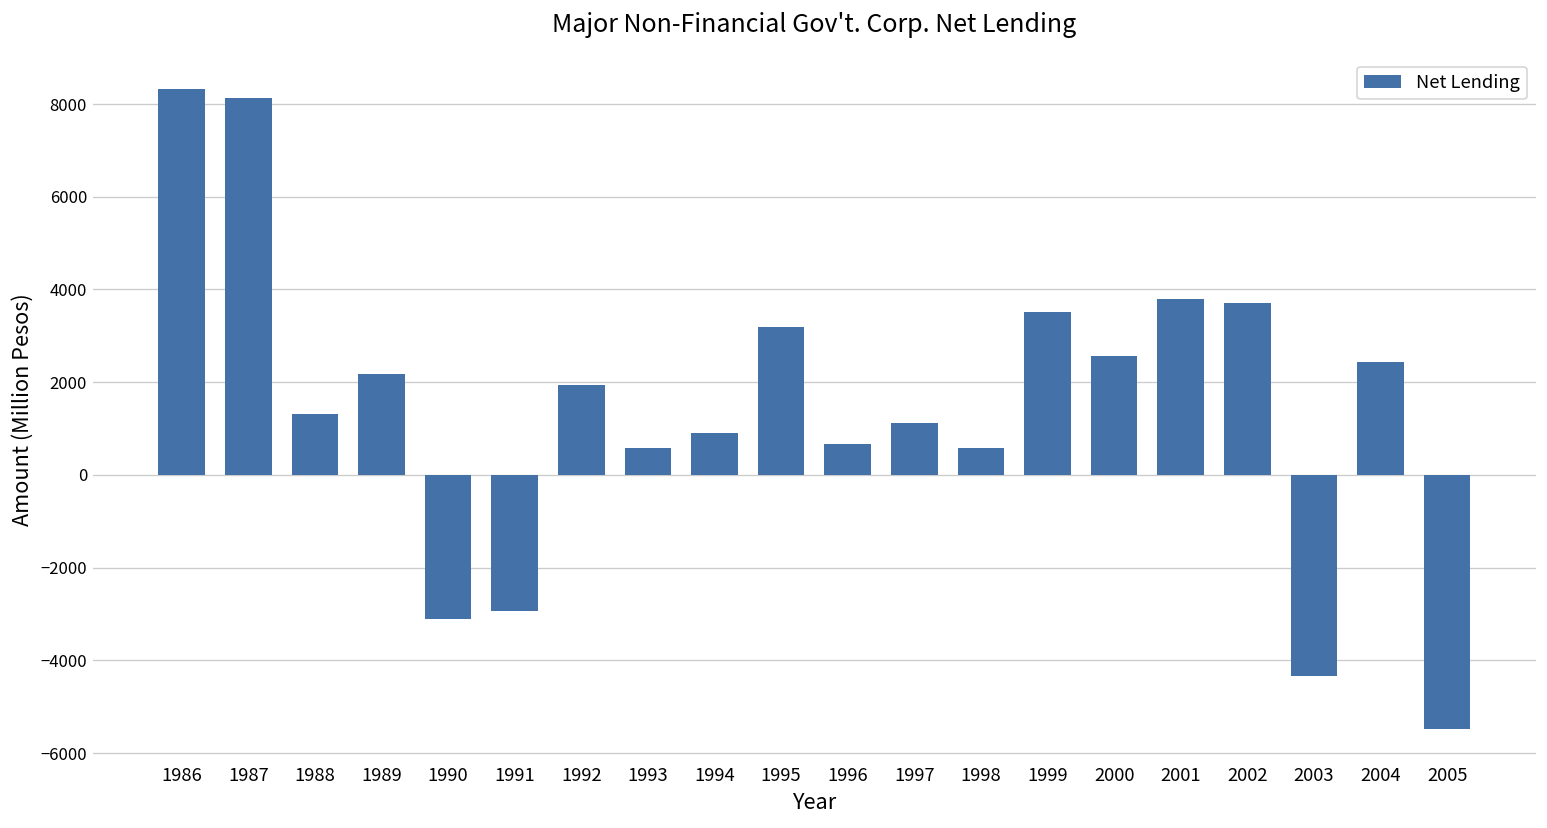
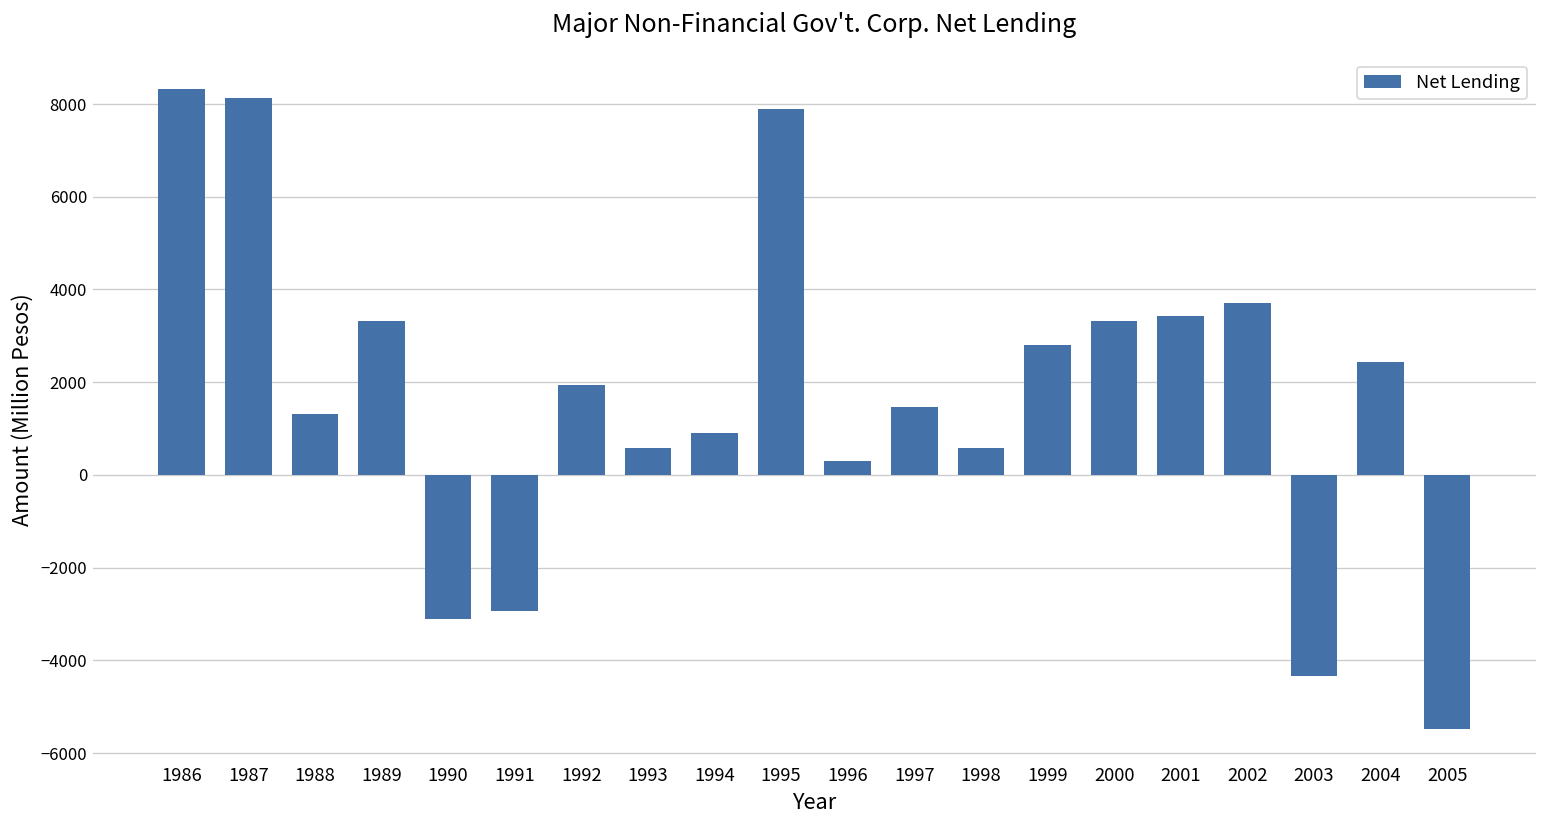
1989: 2200 -> 3300
1995: 3200 -> 7900
1996: 700 -> 300
1997: 1100 -> 1500
1999: 3500 -> 2800
2000: 2600 -> 3300
2001: 3800 -> 3400
